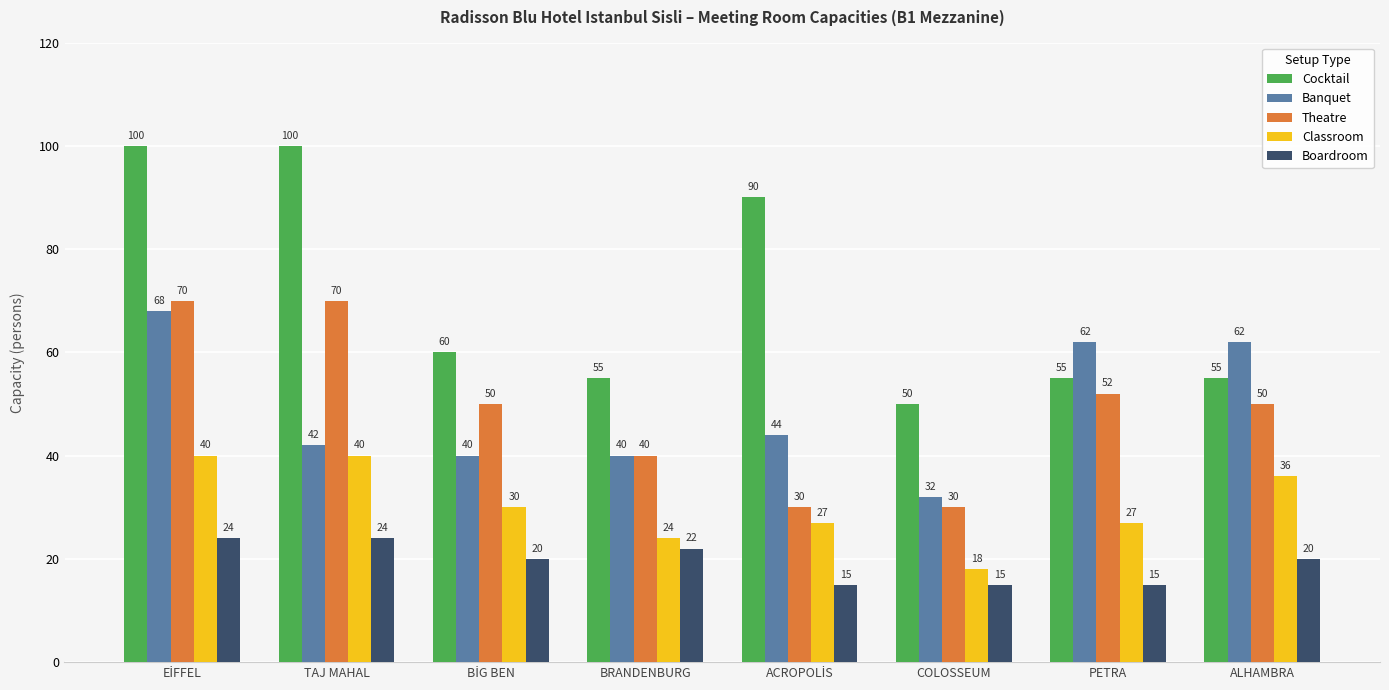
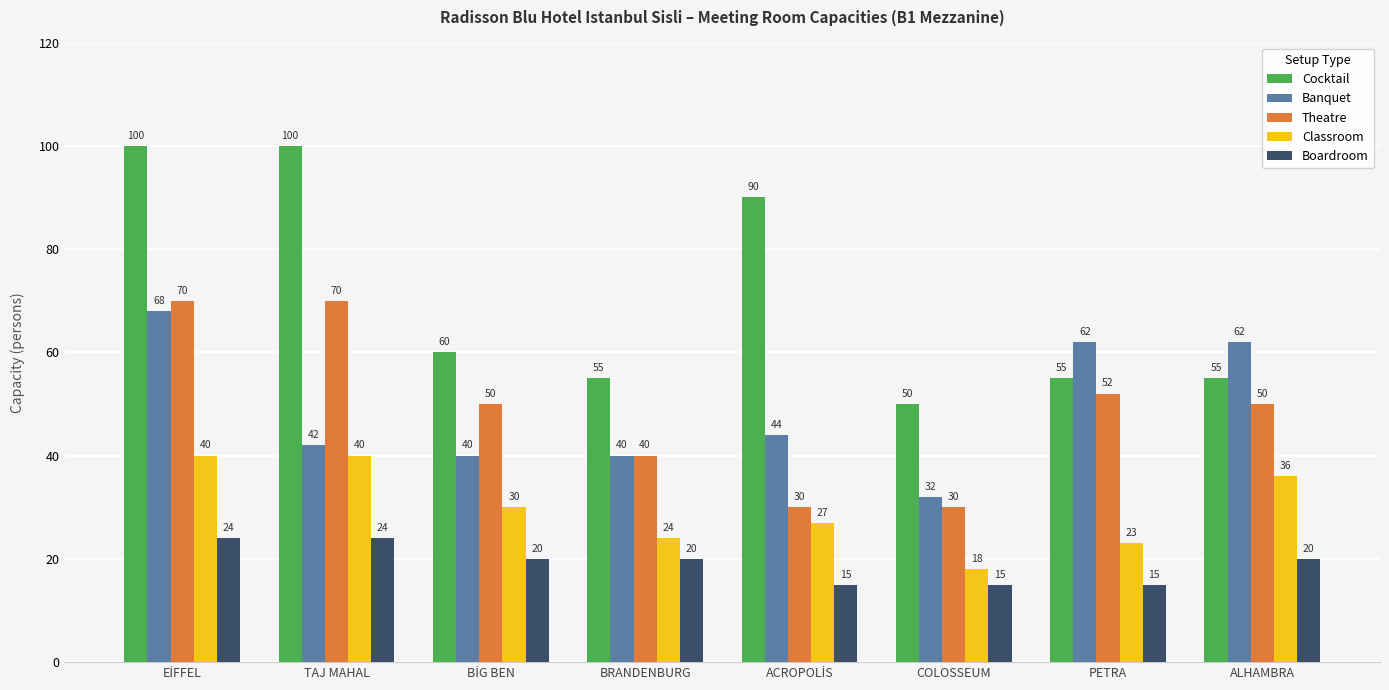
Boardroom, BRANDENBURG: 22 -> 20
Classroom, PETRA: 27 -> 23
